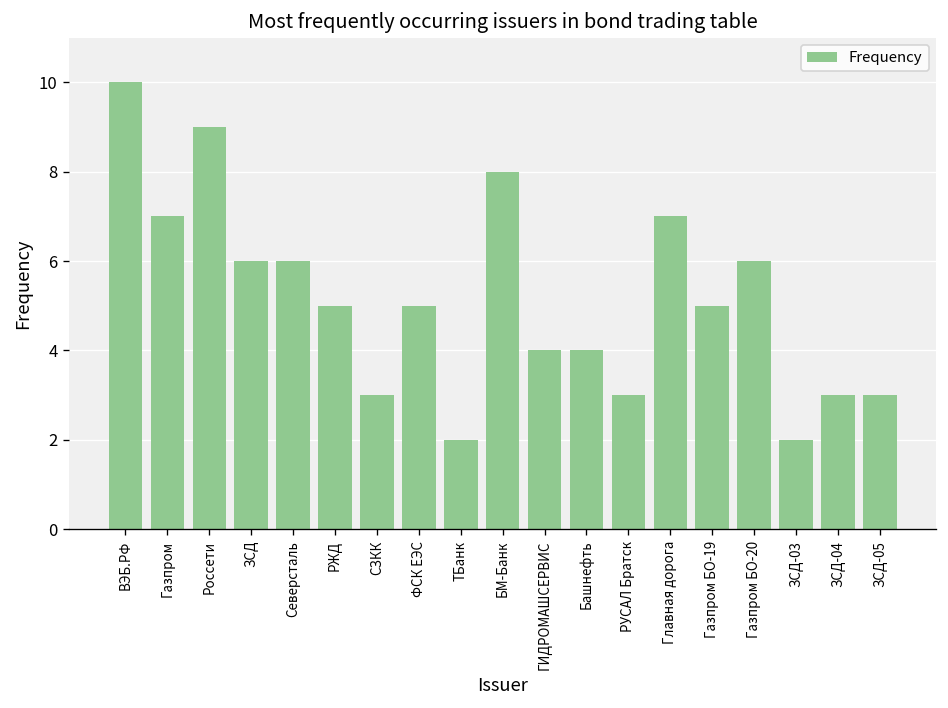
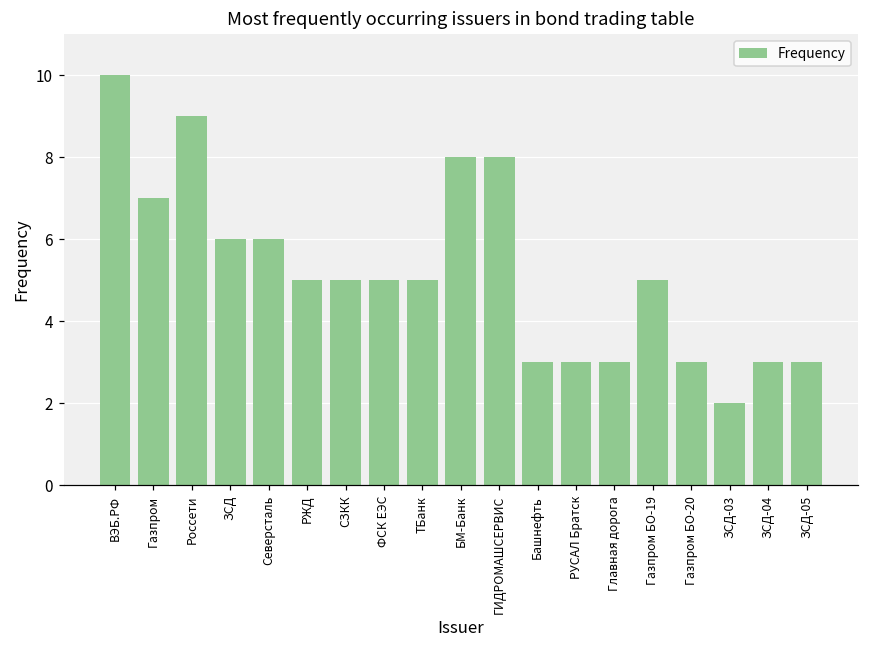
СЗКК: 3 -> 5
ТБанк: 2 -> 5
ГИДРОМАШСЕРВИС: 4 -> 8
Башнефть: 4 -> 3
Главная дорога: 7 -> 3
Газпром БО-20: 6 -> 3
